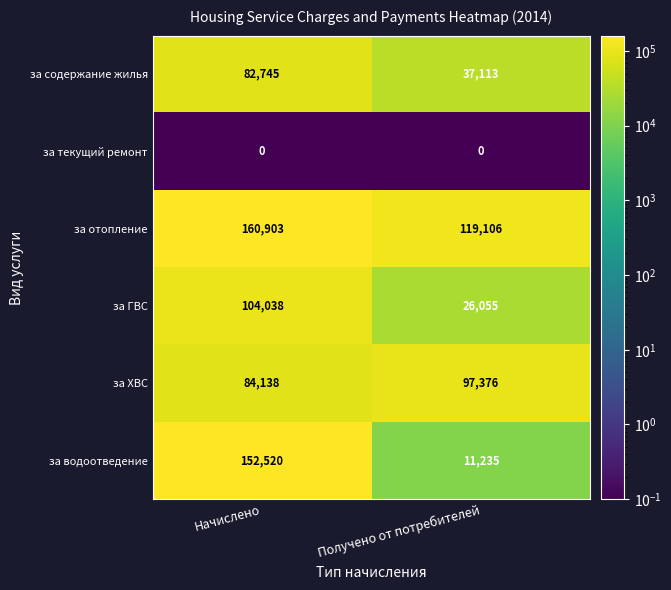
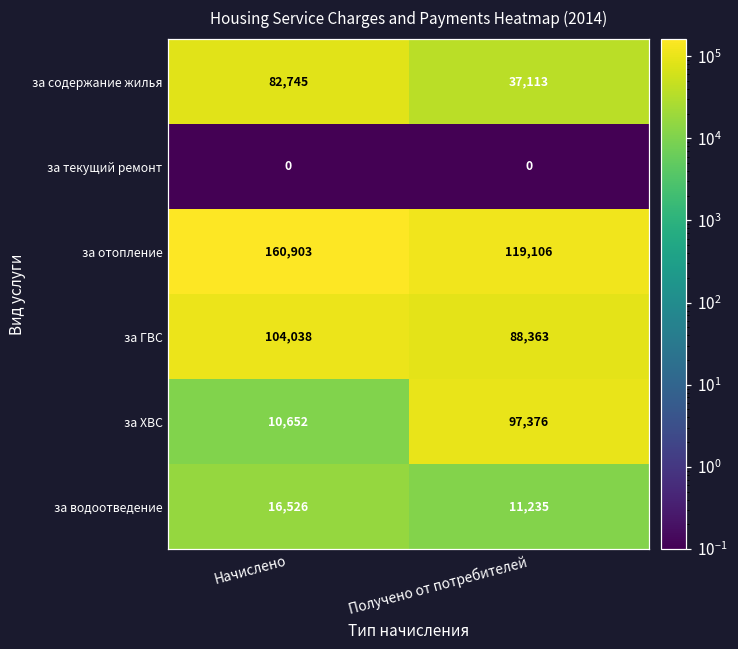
за ГВС, Получено от потребителей: 26,055 -> 88,363
за ХВС, Начислено: 84,138 -> 10,652
за водоотведение, Начислено: 152,520 -> 16,526
